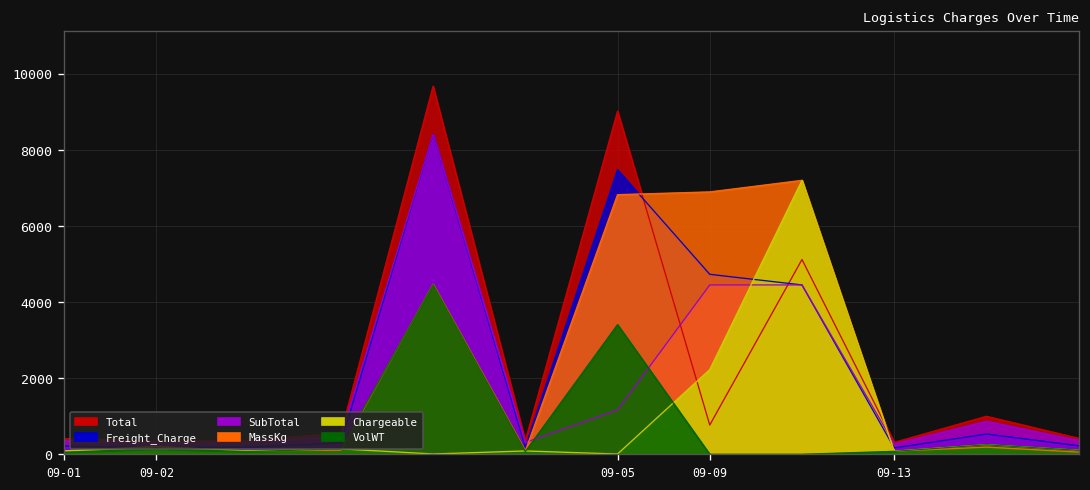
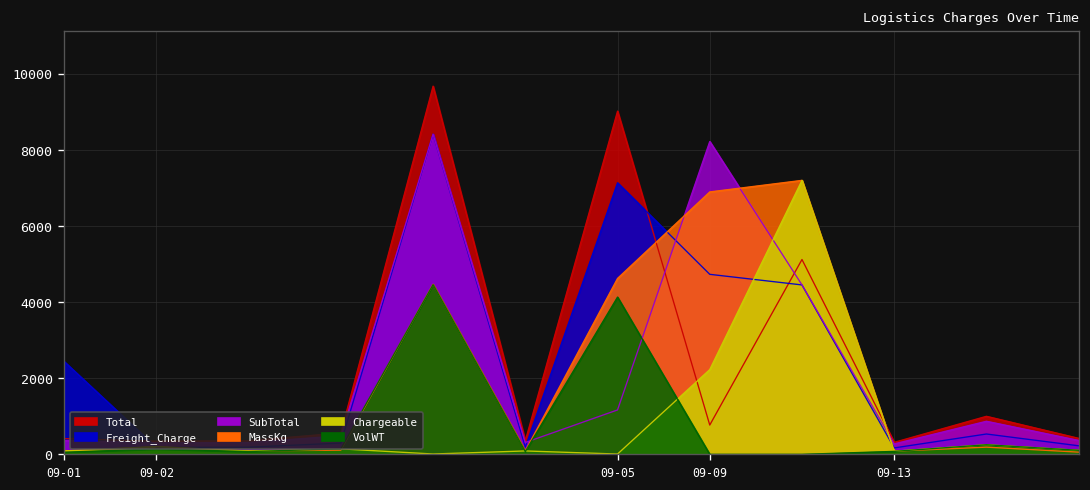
Freight_Charge, 09-01: 200 -> 2400
Freight_Charge, 09-05: 7500 -> 7100
MassKg, 09-05: 6800 -> 4600
VolWT, 09-05: 3400 -> 4100
SubTotal, 09-09: 4500 -> 8200
